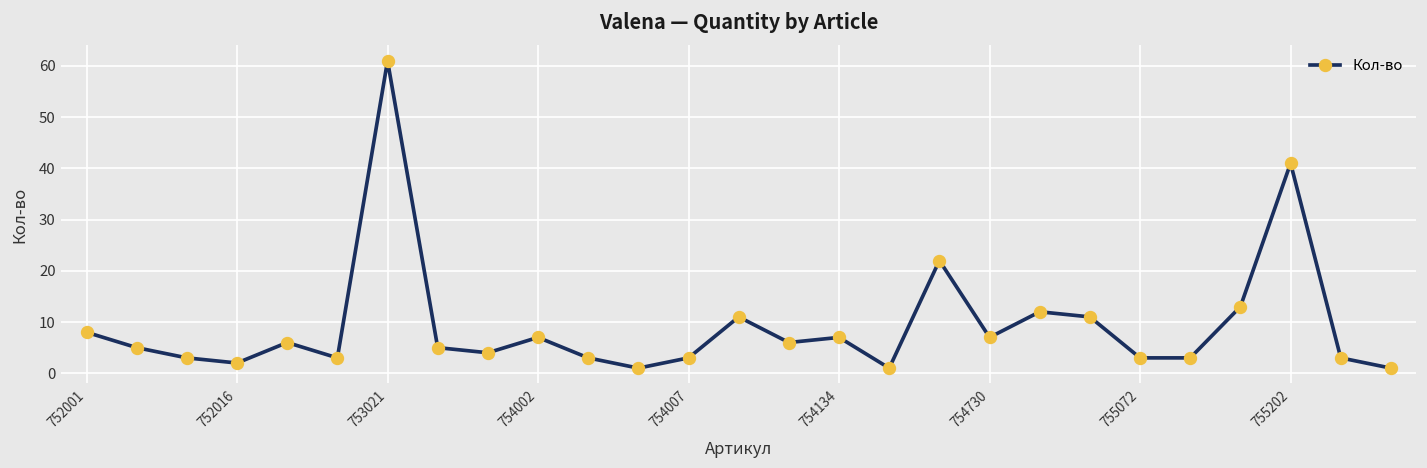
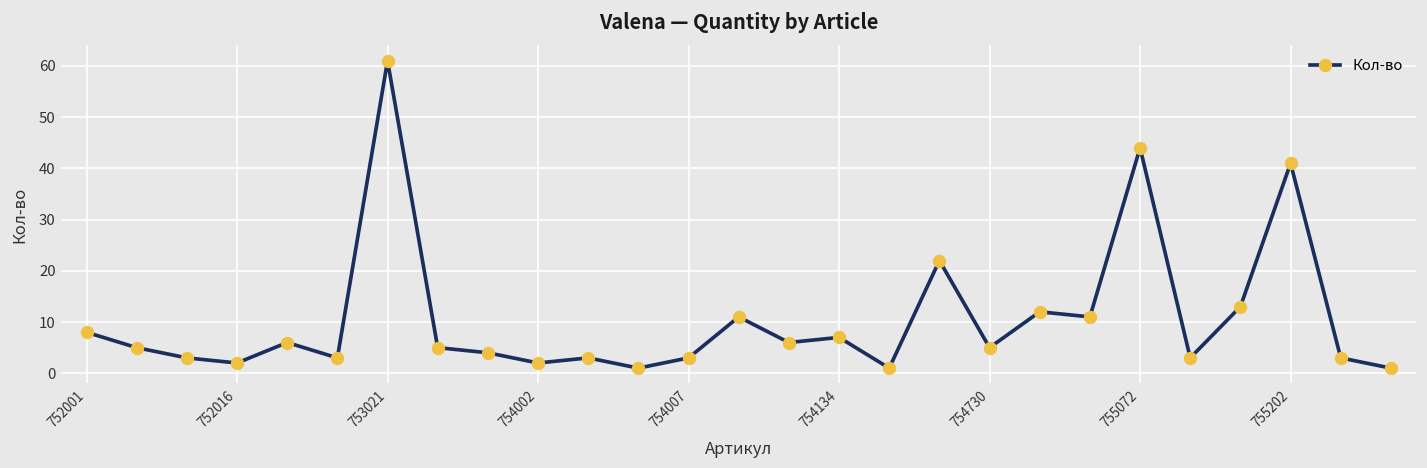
754002: 7 -> 2
754730: 7 -> 5
755072: 3 -> 44
